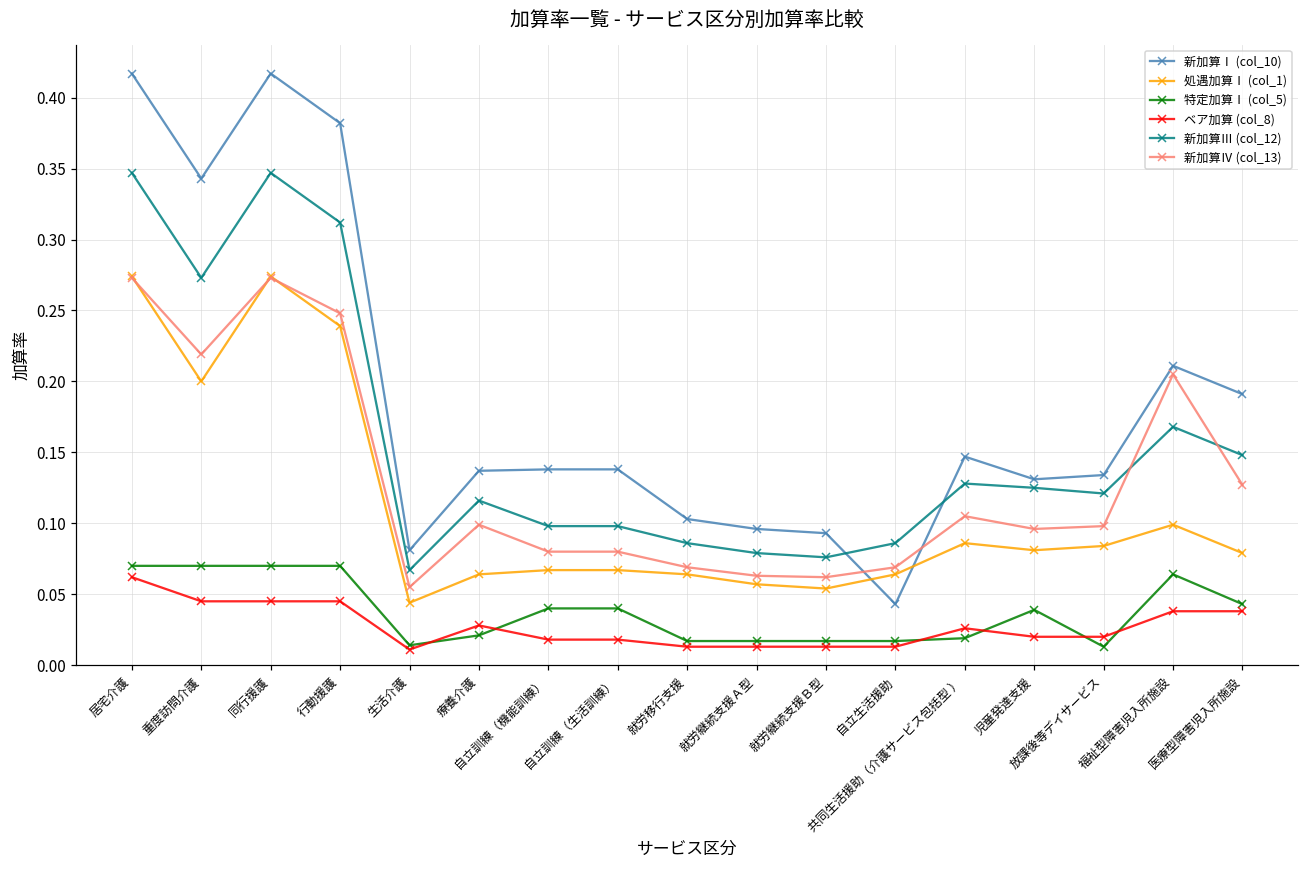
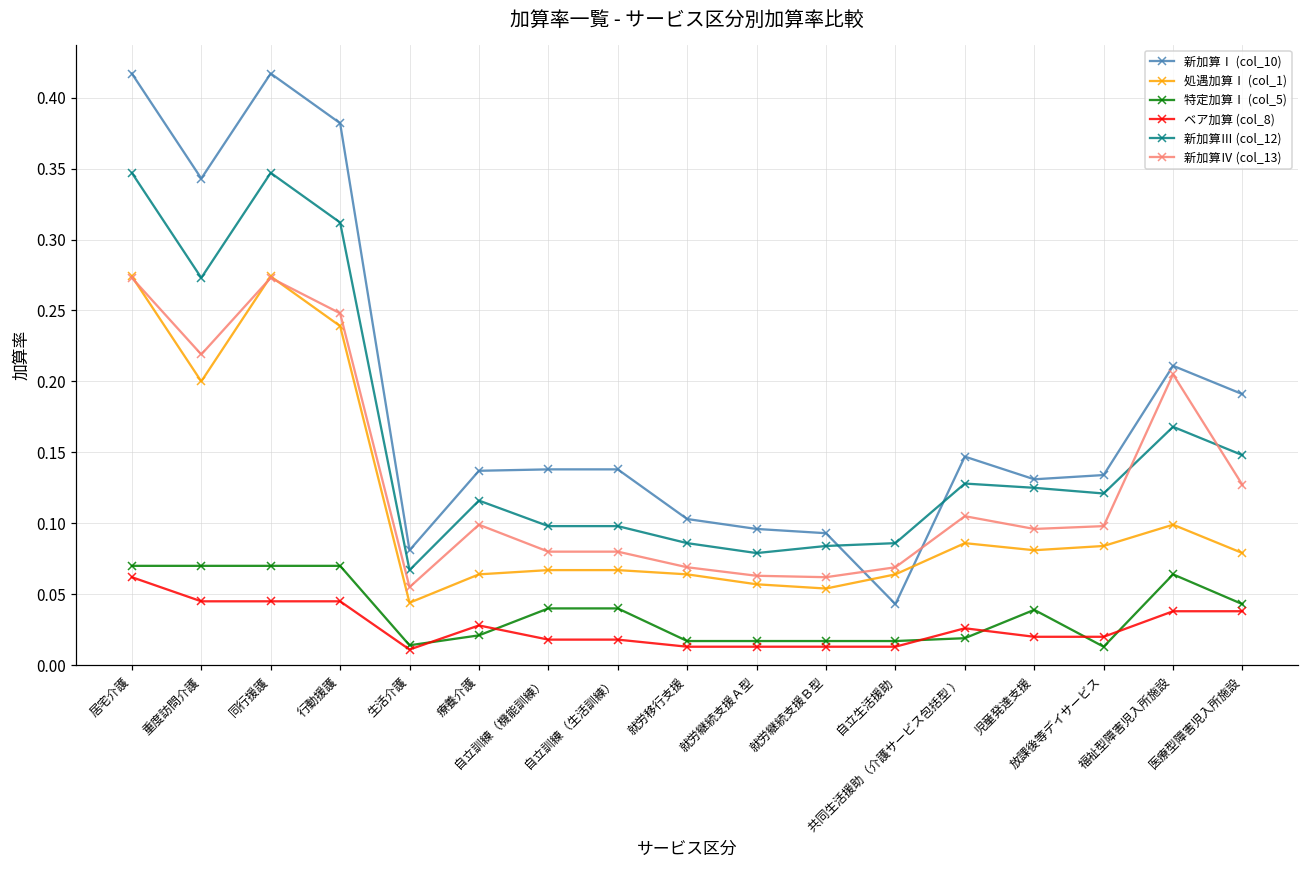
新加算Ⅲ (col_12), 就労継続支援Ｂ型: 0.076 -> 0.084
